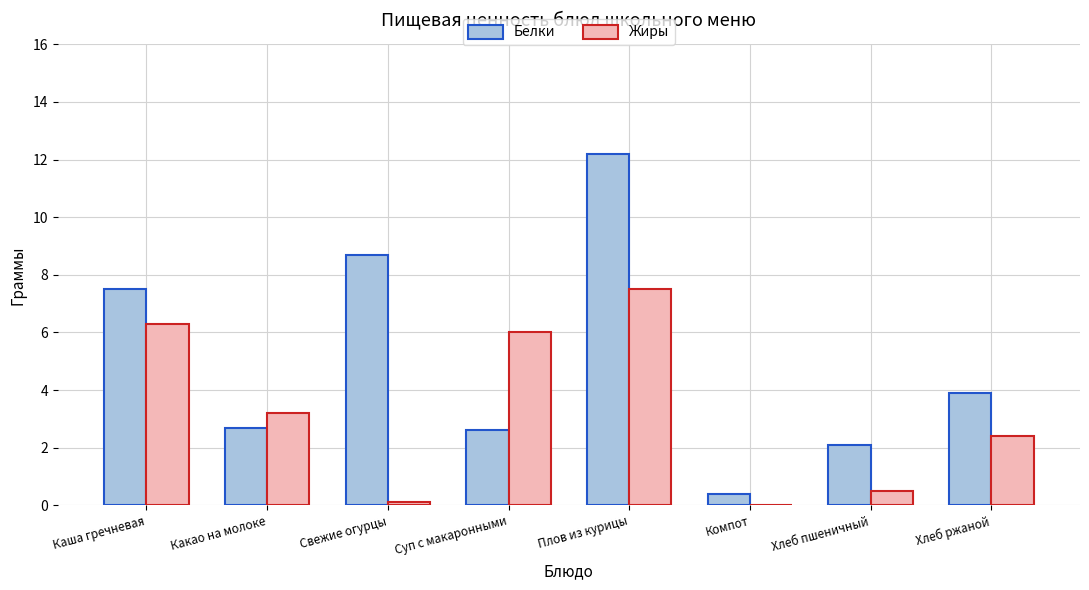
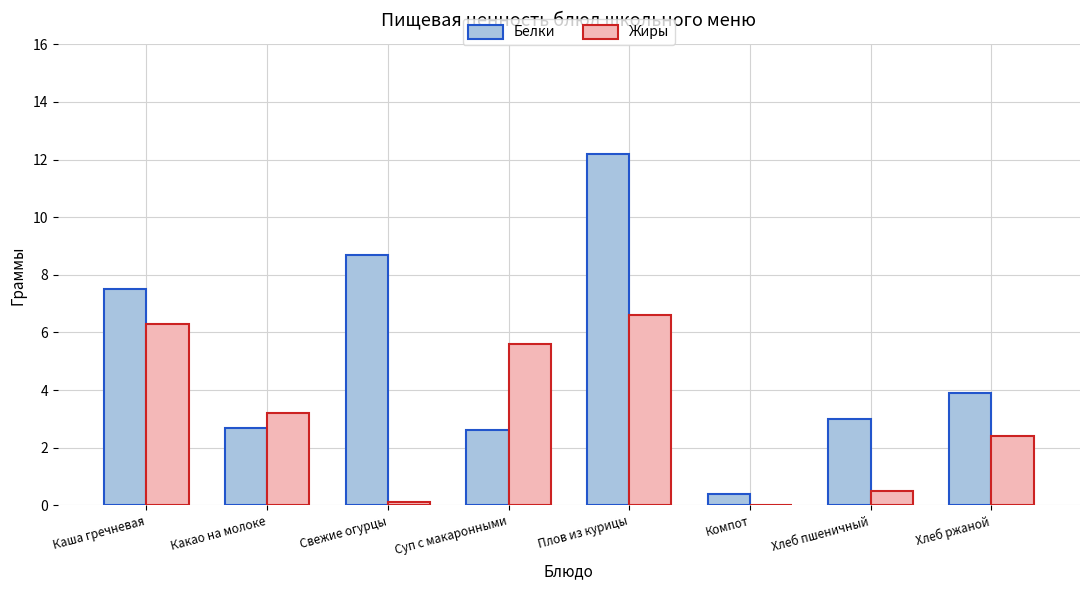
Жиры, Суп с макаронными: 6.0 -> 5.6
Жиры, Плов из курицы: 7.5 -> 6.6
Белки, Хлеб пшеничный: 2.1 -> 3.0
